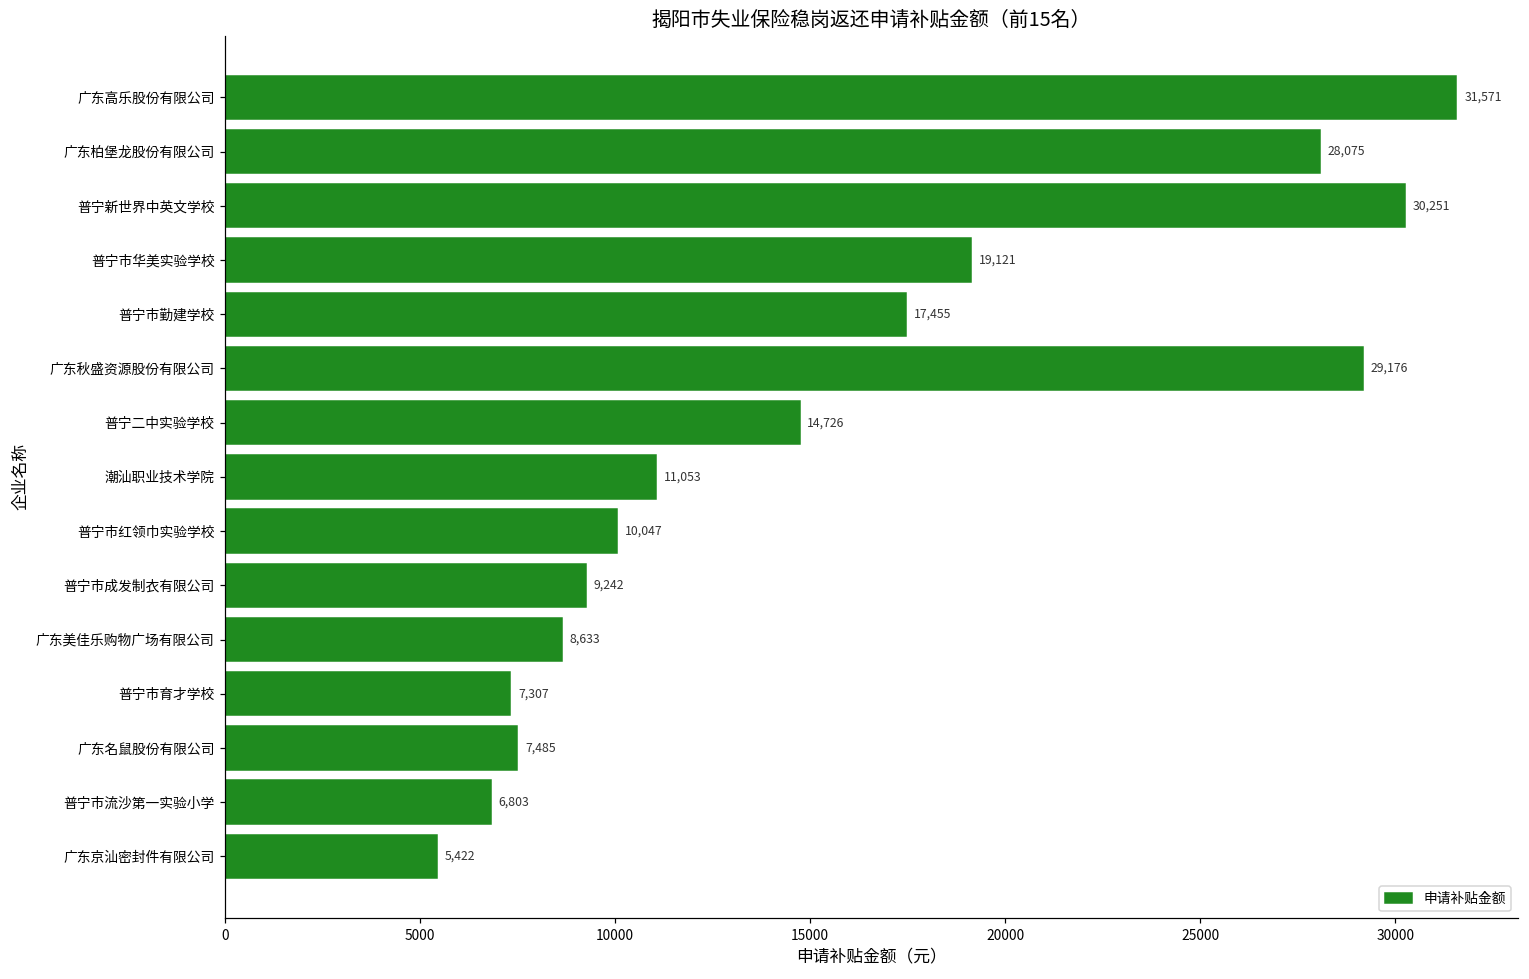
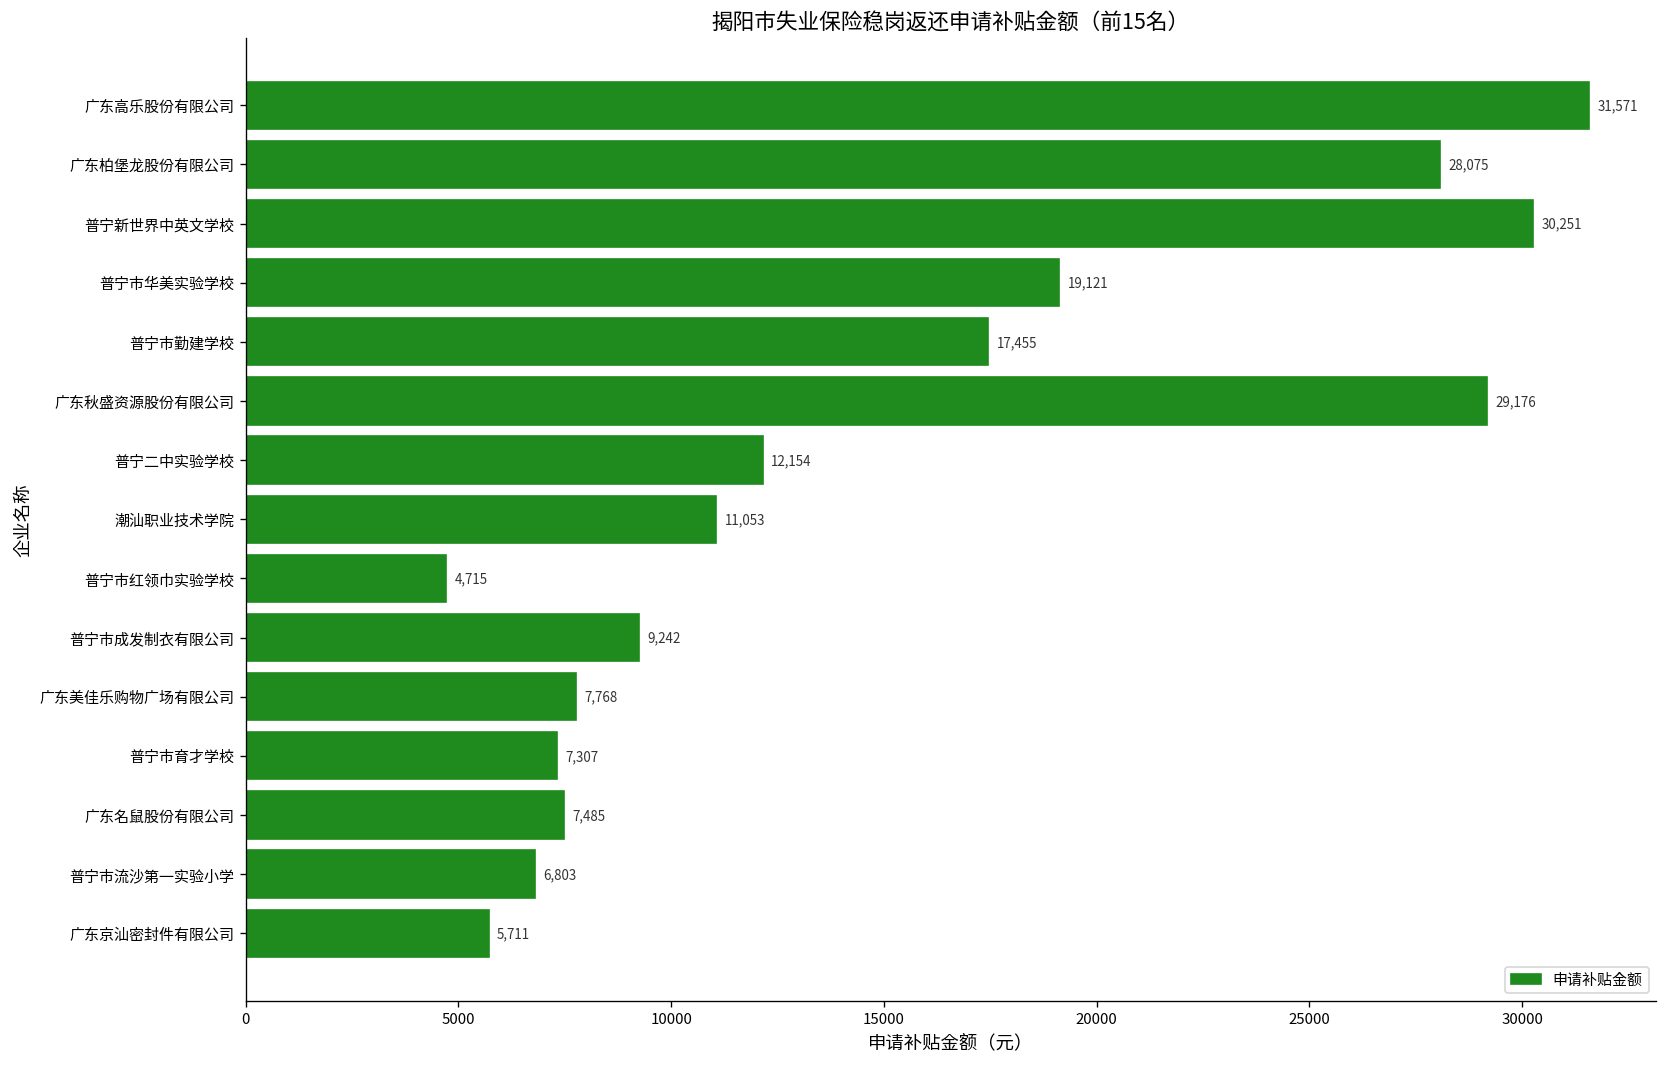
普宁二中实验学校: 14,726 -> 12,154
普宁市红领巾实验学校: 10,047 -> 4,715
广东美佳乐购物广场有限公司: 8,633 -> 7,768
广东京汕密封件有限公司: 5,422 -> 5,711
